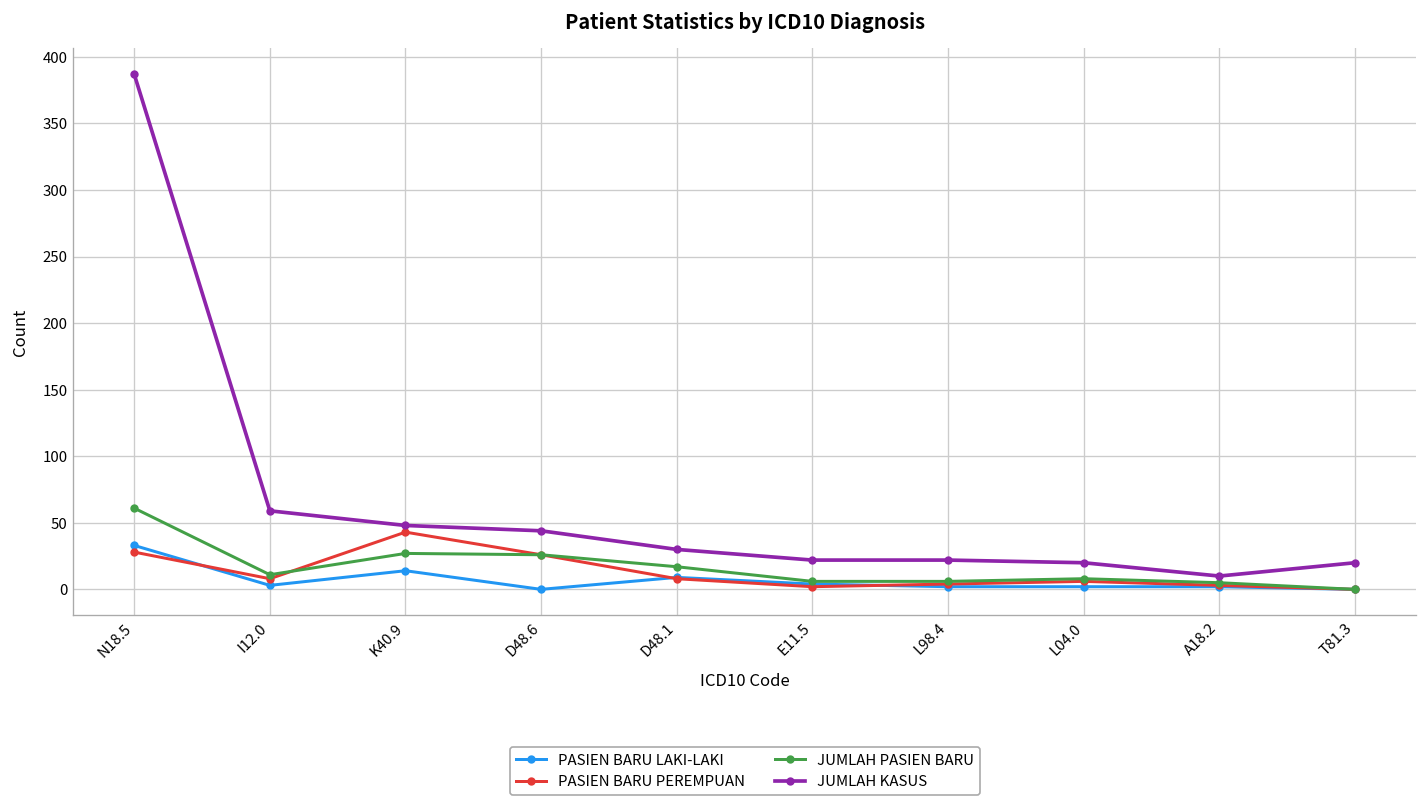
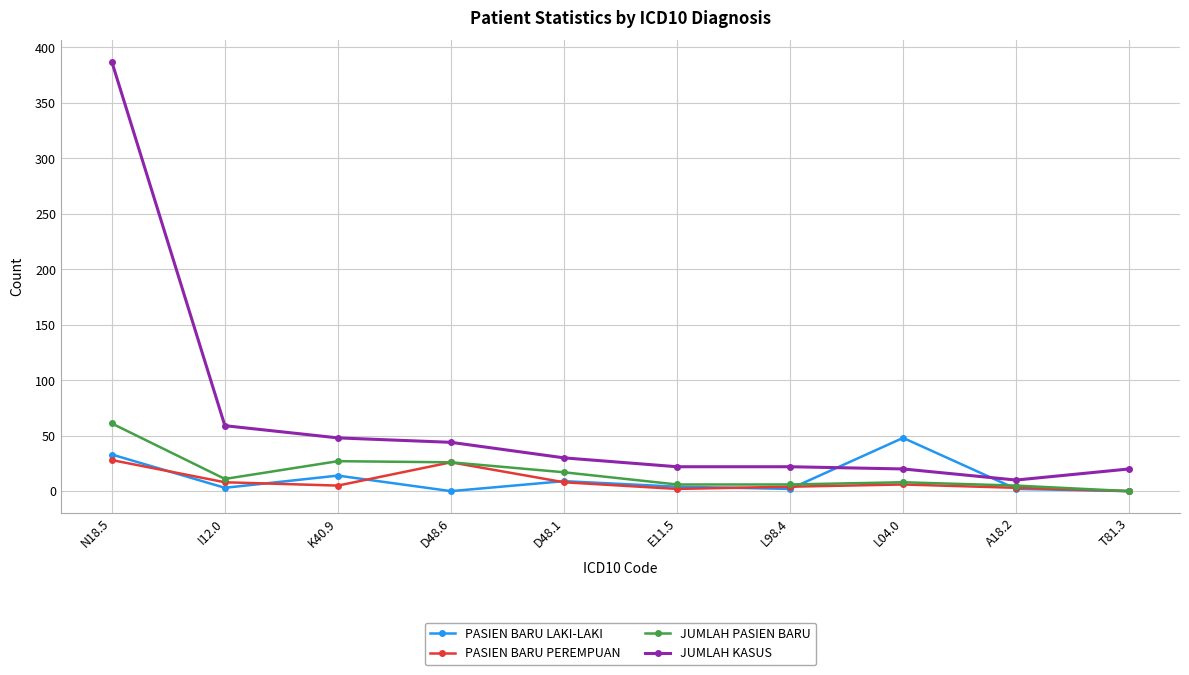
PASIEN BARU PEREMPUAN, K40.9: 43 -> 5
PASIEN BARU LAKI-LAKI, L04.0: 2 -> 48
